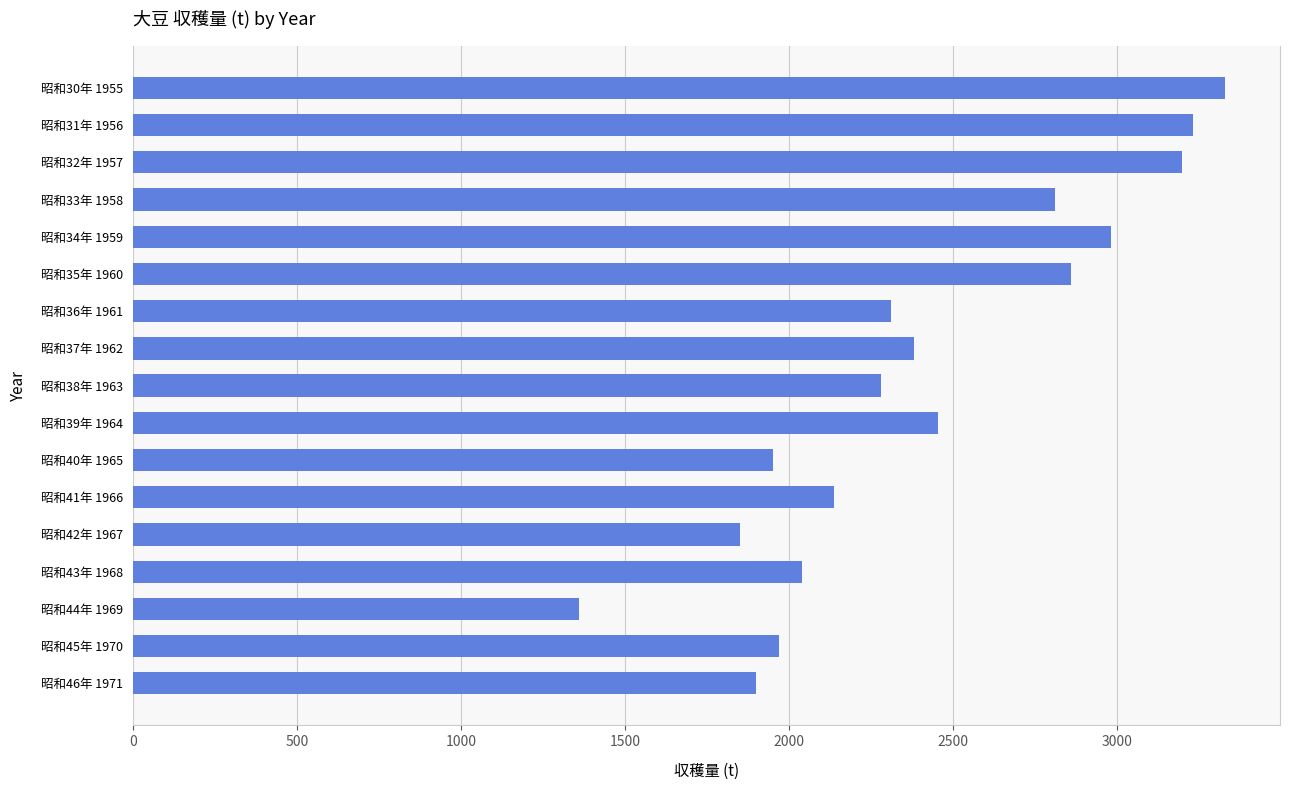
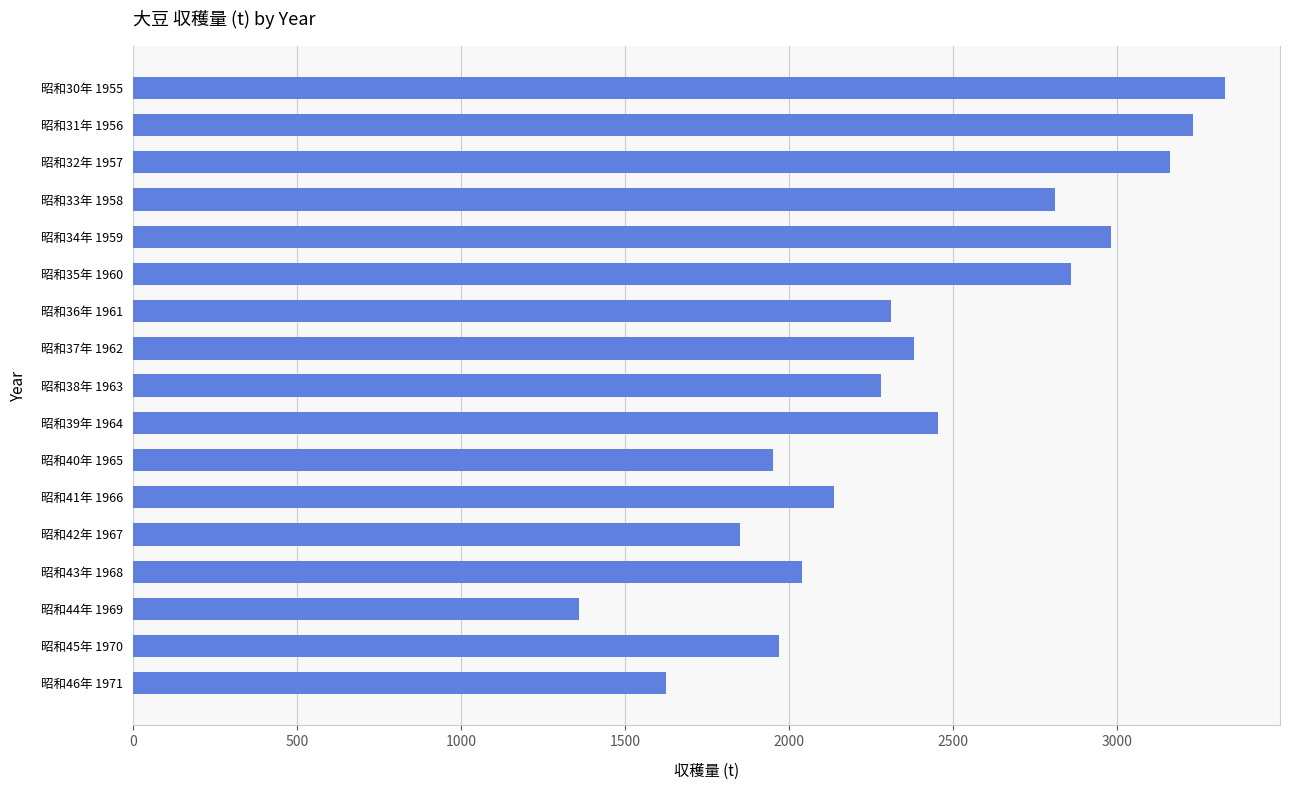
昭和32年 1957: 3200 -> 3160
昭和46年 1971: 1900 -> 1630
